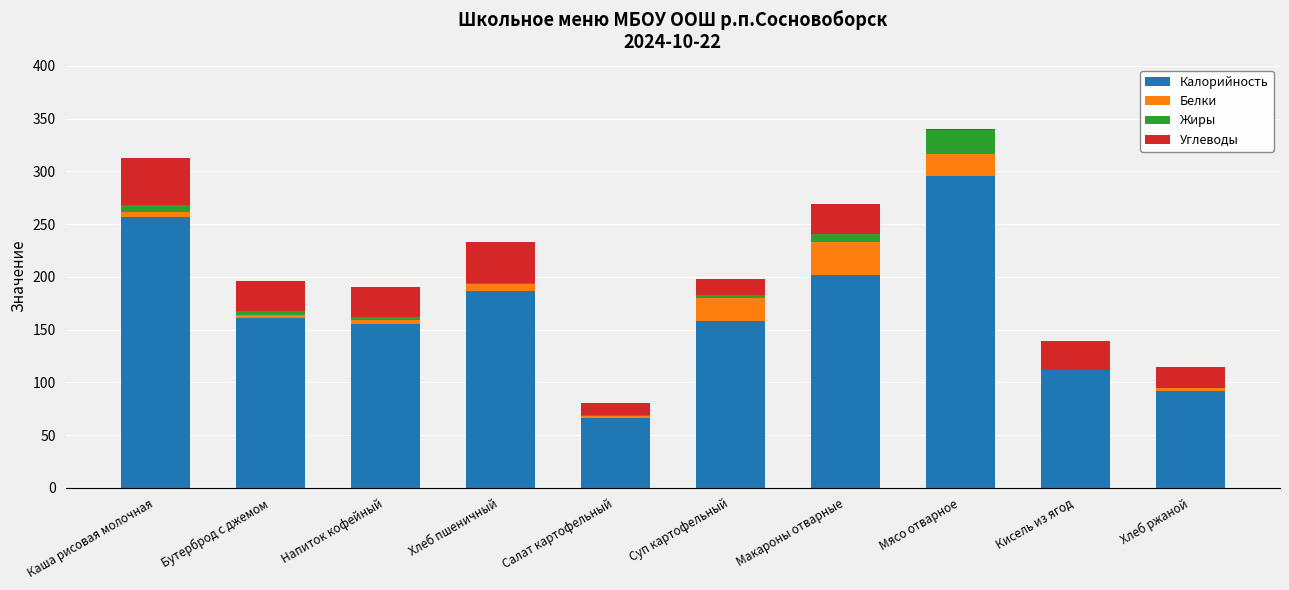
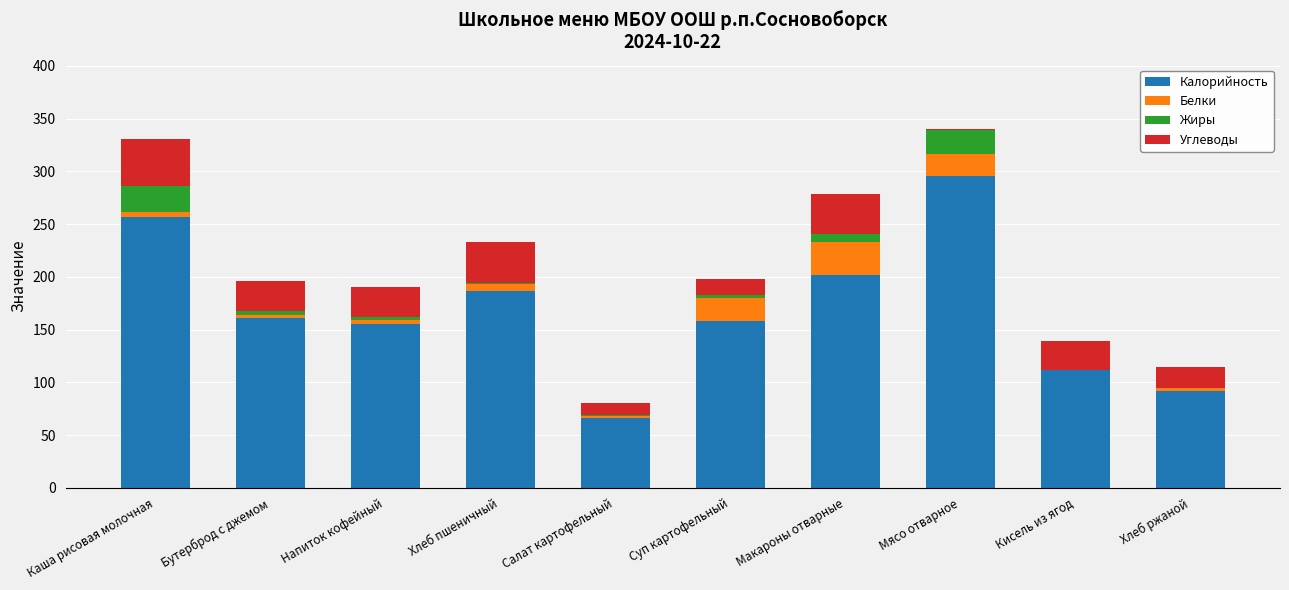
Жиры, Каша рисовая молочная: 7 -> 25
Углеводы, Макароны отварные: 29 -> 38
